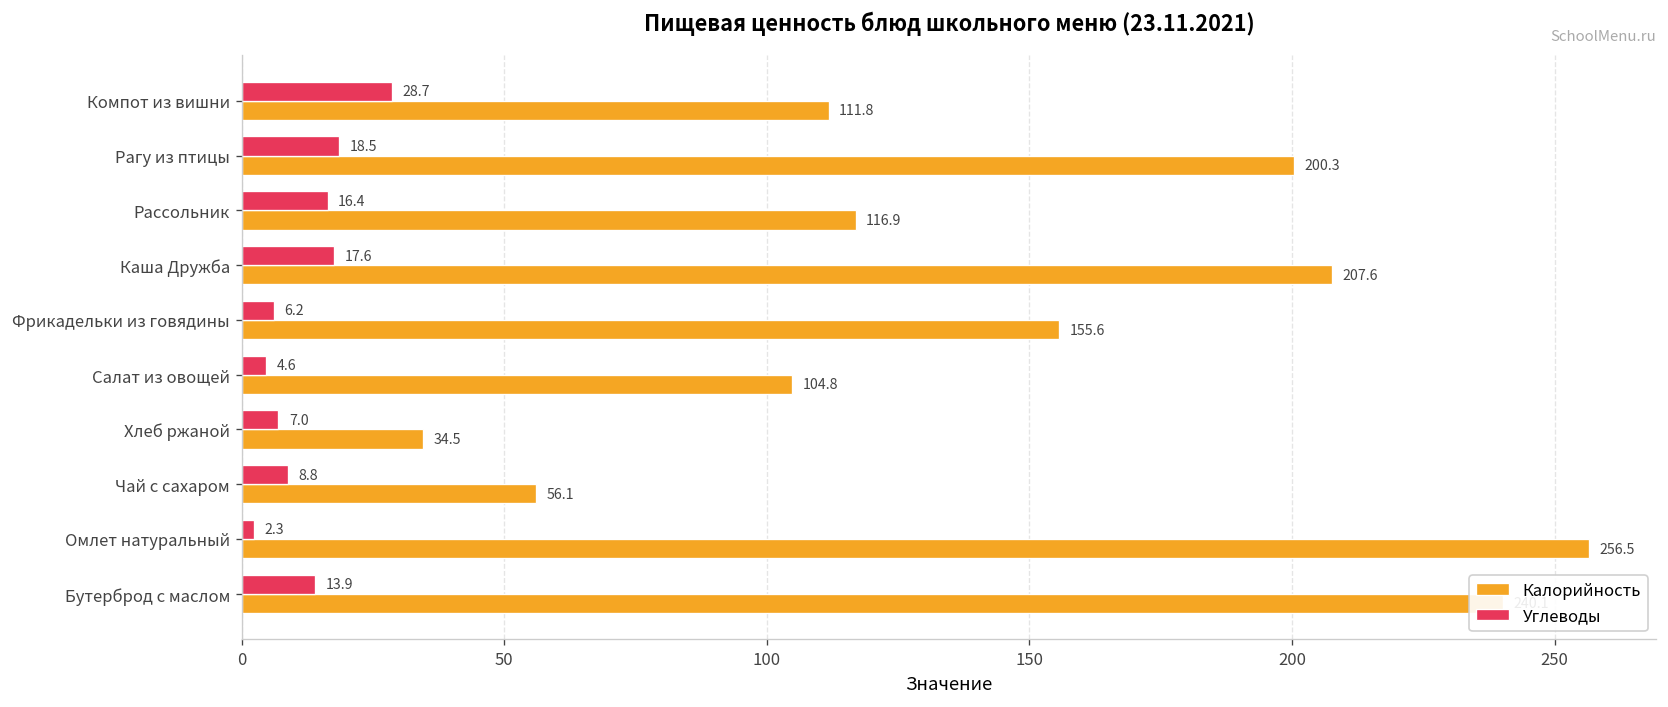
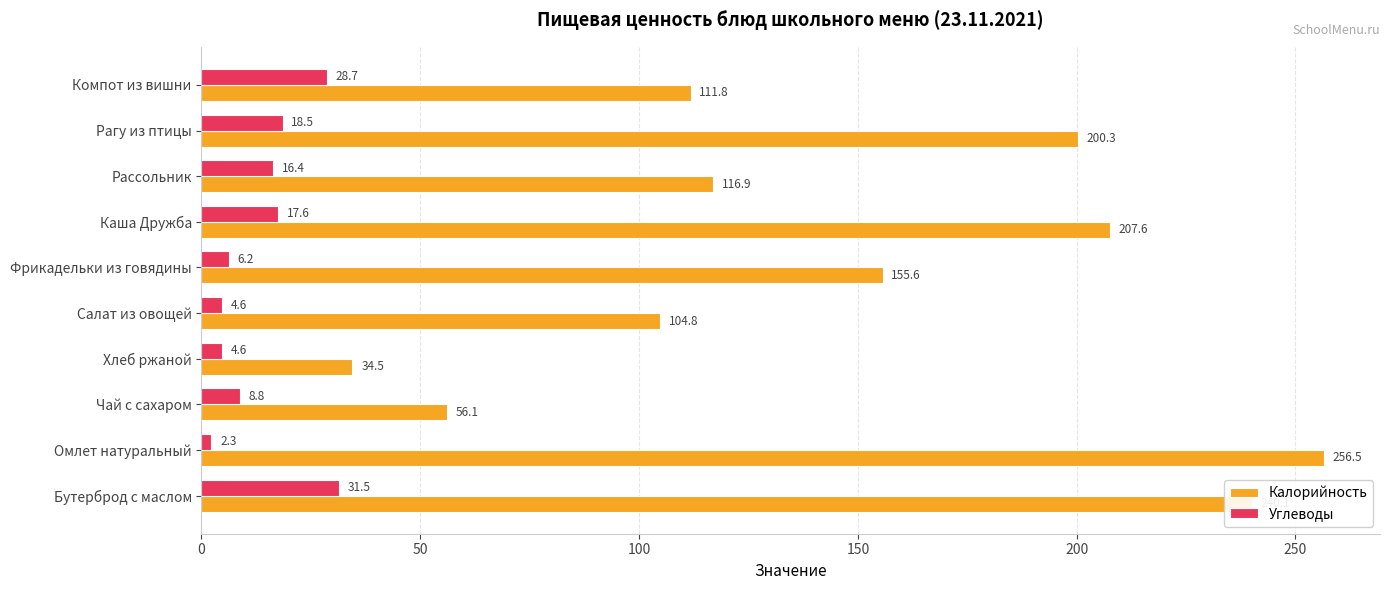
Углеводы, Хлеб ржаной: 7.0 -> 4.6
Углеводы, Бутерброд с маслом: 13.9 -> 31.5
